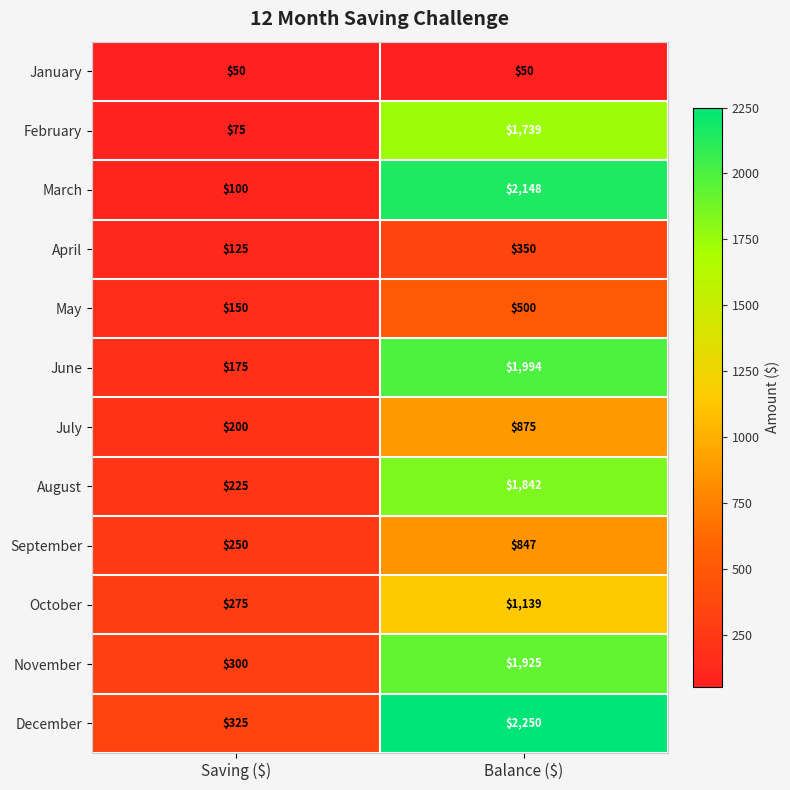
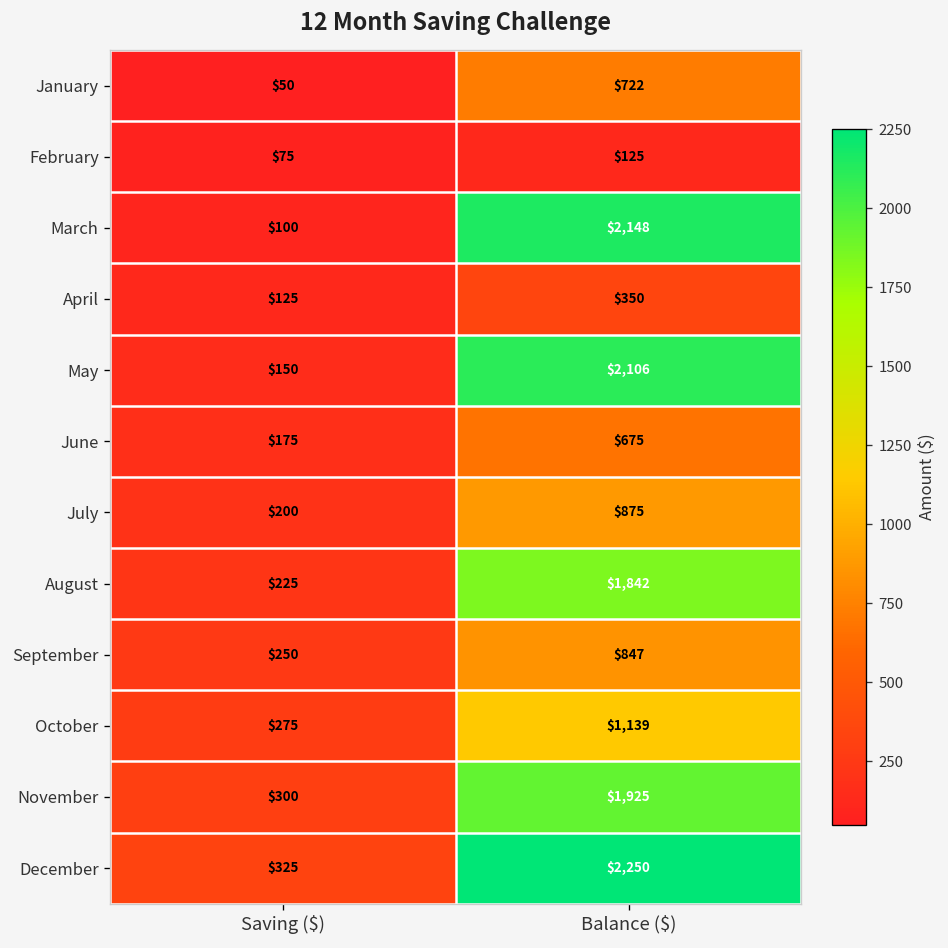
January, Balance ($): $50 -> $722
February, Balance ($): $1,739 -> $125
May, Balance ($): $500 -> $2,106
June, Balance ($): $1,994 -> $675
